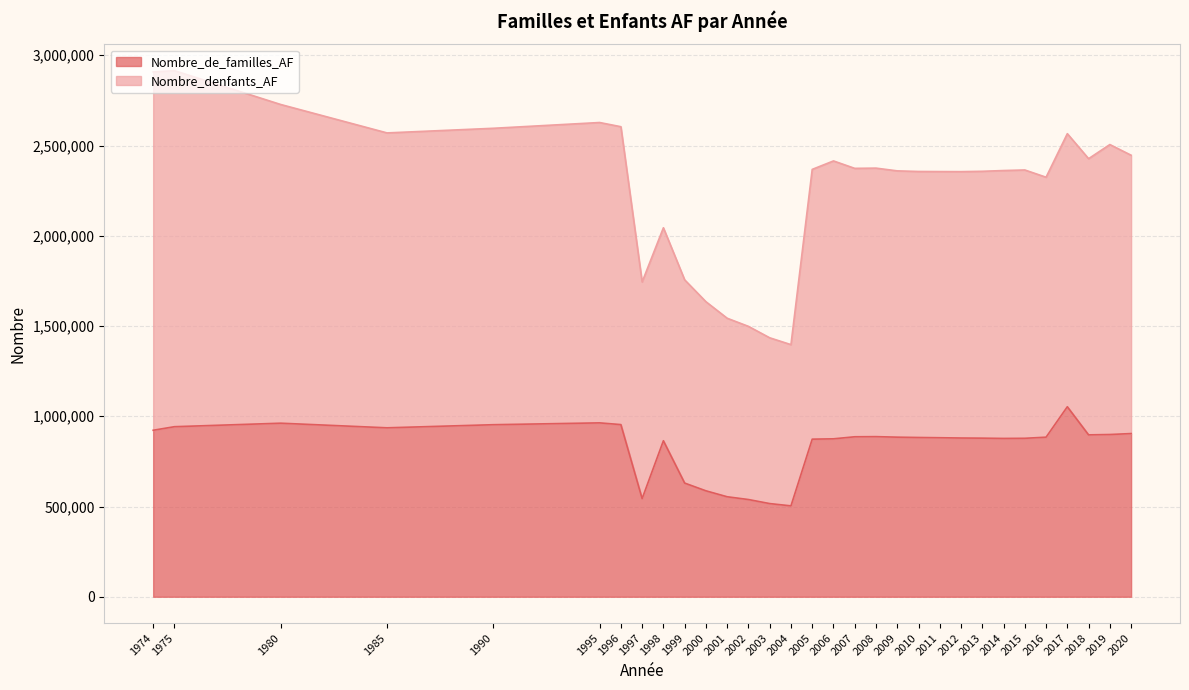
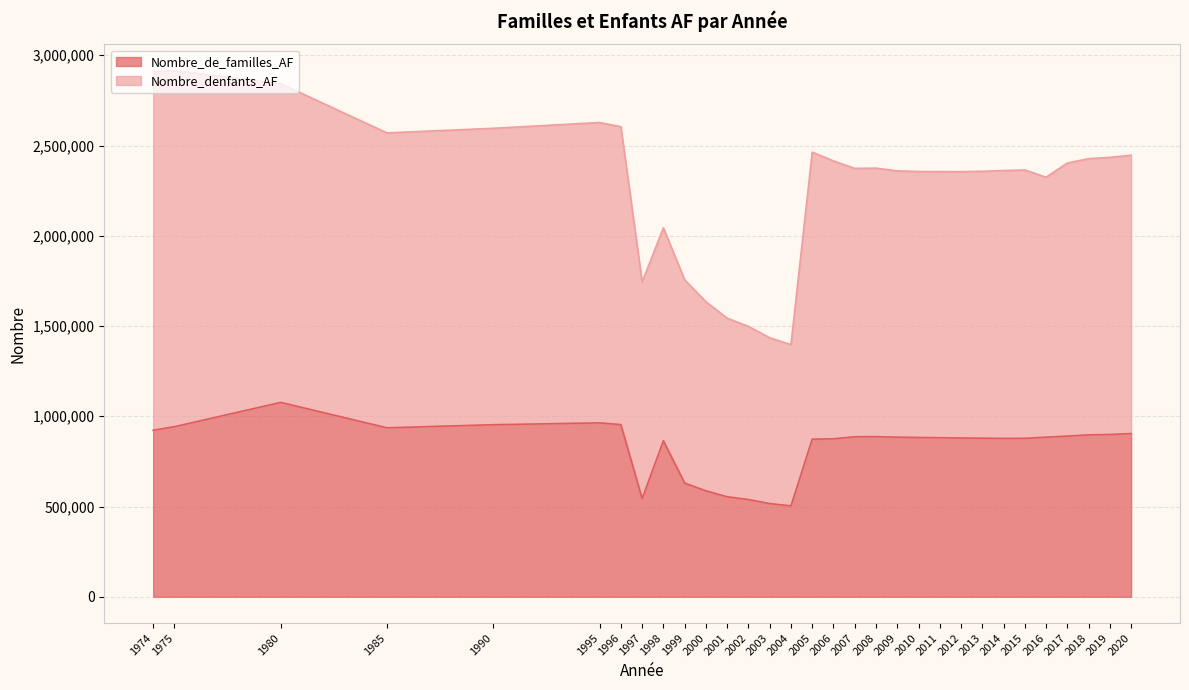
Nombre_de_familles_AF, 1980: 960,000 -> 1,080,000
Nombre_denfants_AF, 2005: 1,490,000 -> 1,590,000
Nombre_de_familles_AF, 2017: 1,050,000 -> 890,000
Nombre_denfants_AF, 2019: 1,610,000 -> 1,540,000
